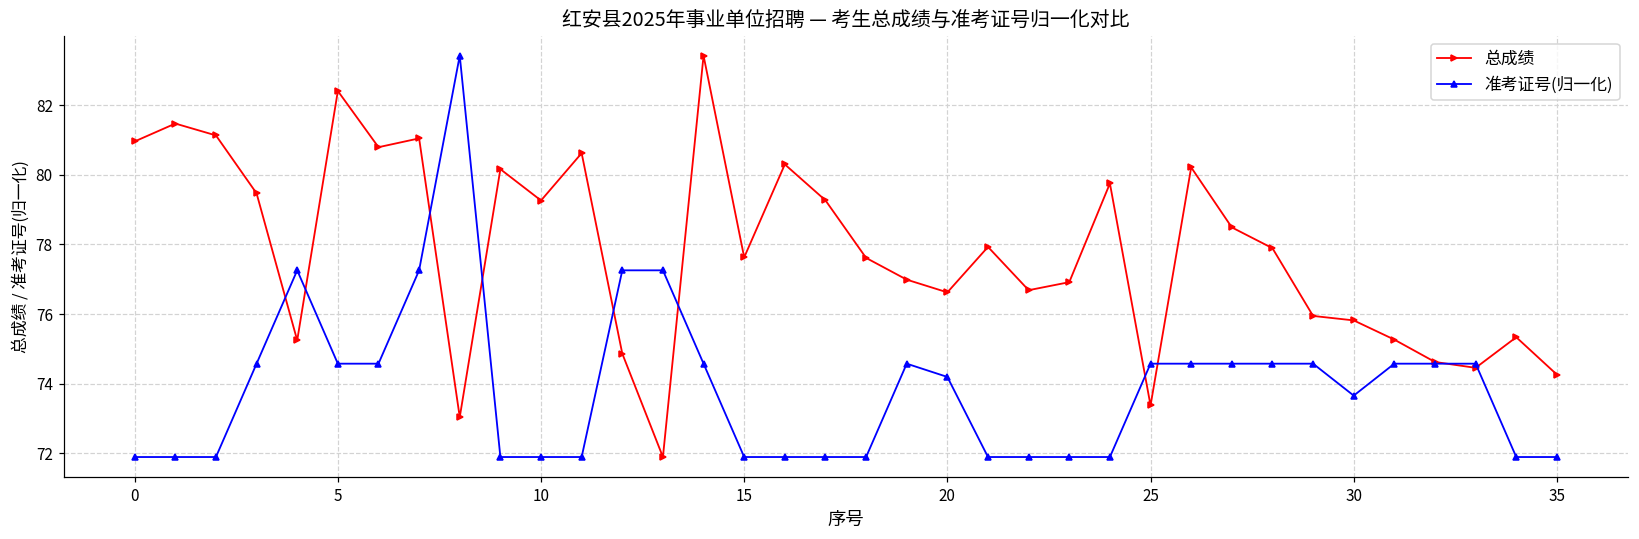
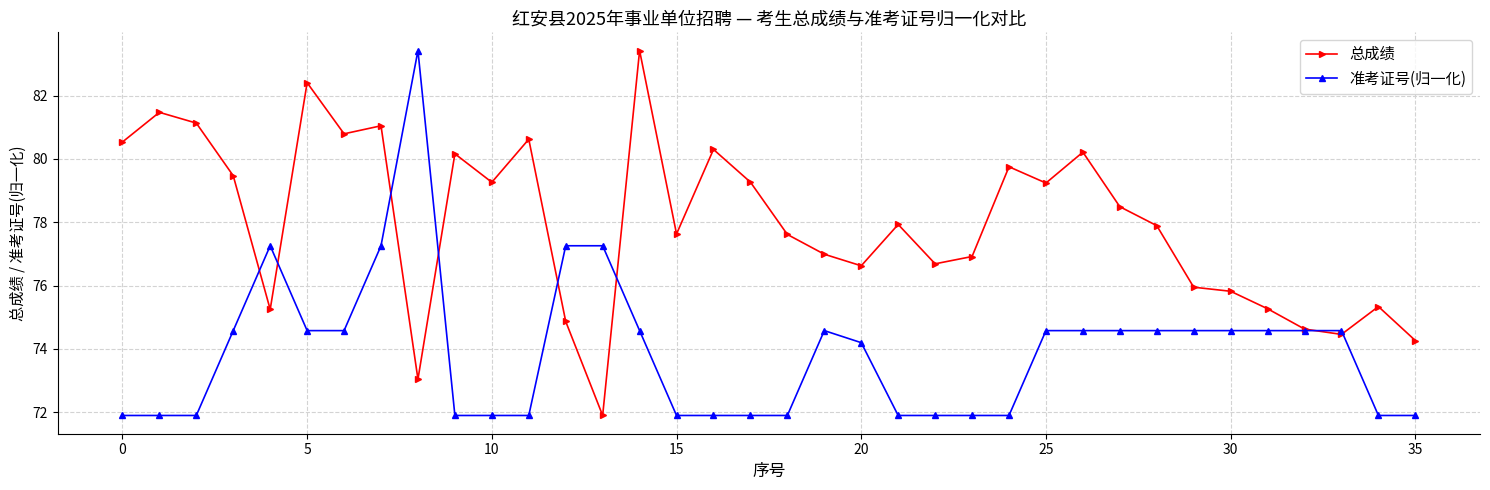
总成绩, 0: 81.0 -> 80.5
总成绩, 25: 73.4 -> 79.2
准考证号(归一化), 30: 73.7 -> 74.6
